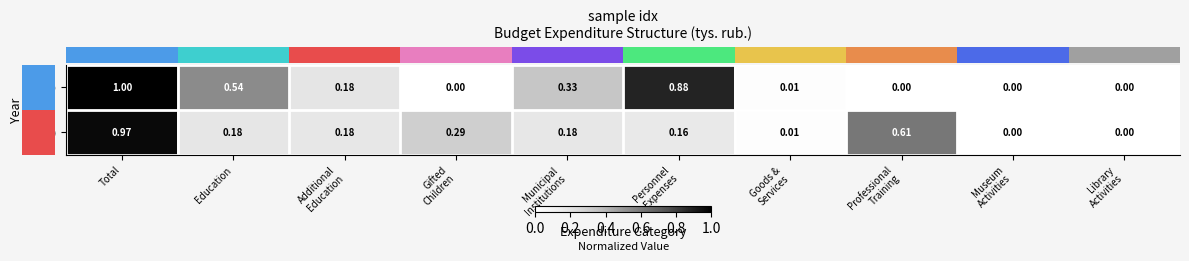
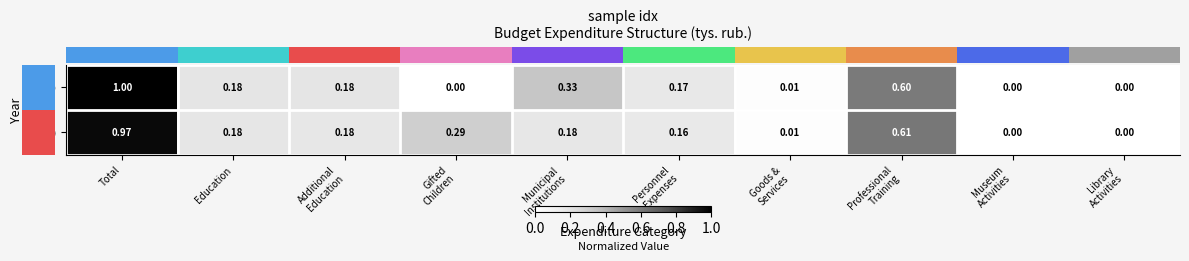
2019, Education: 0.54 -> 0.18
2019, Personnel Expenses: 0.88 -> 0.17
2019, Professional Training: 0.00 -> 0.60
